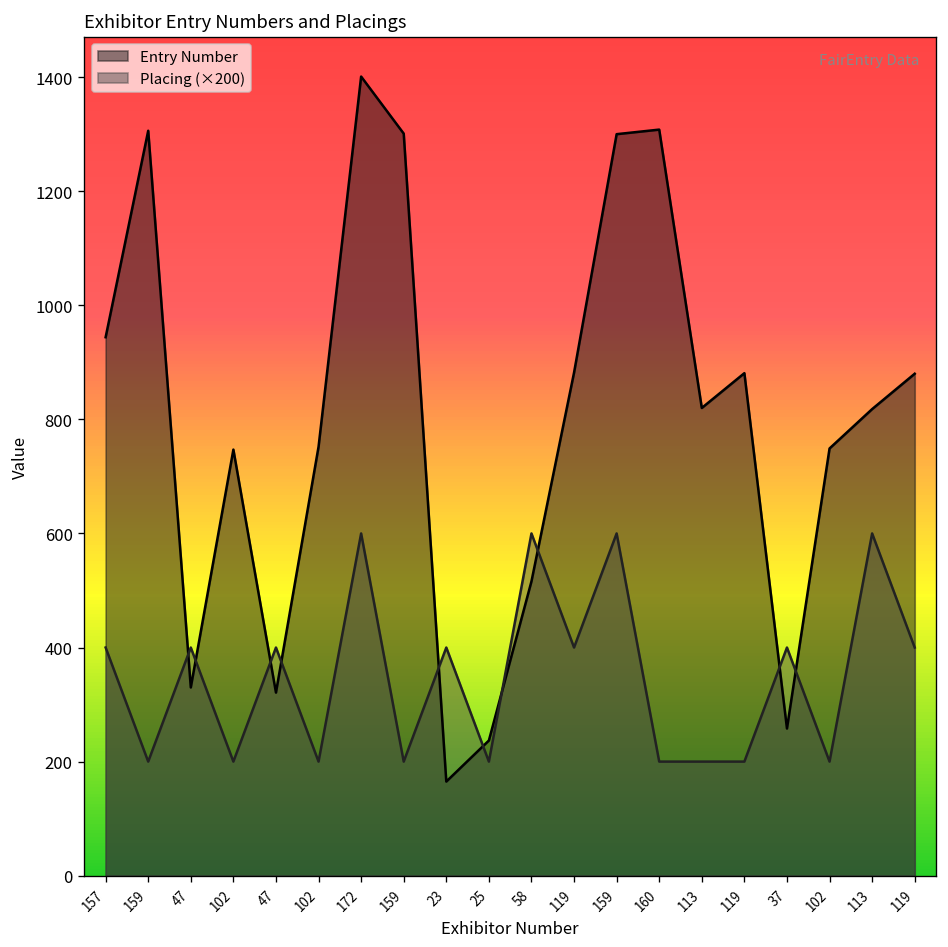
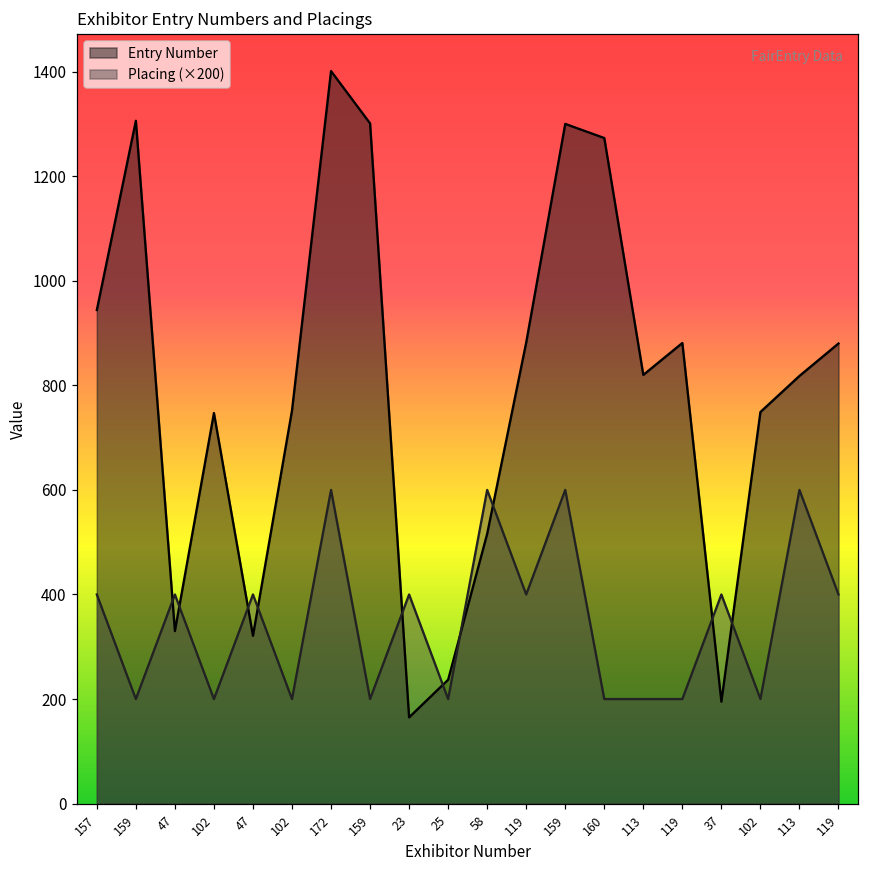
Entry Number, 160: 1310 -> 1270
Entry Number, 37: 260 -> 200
